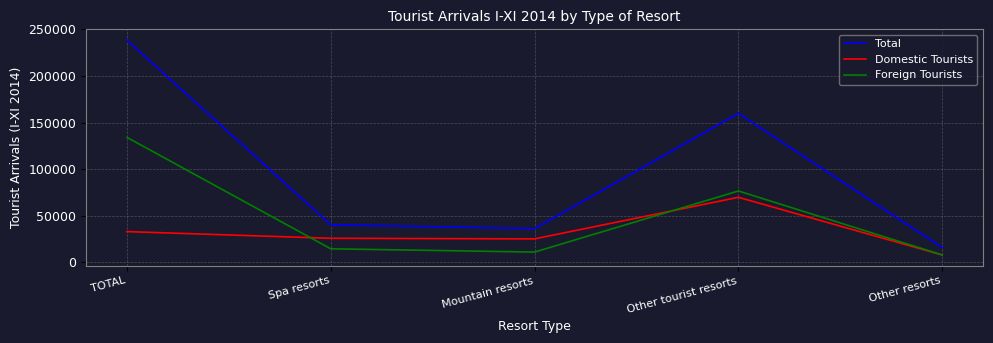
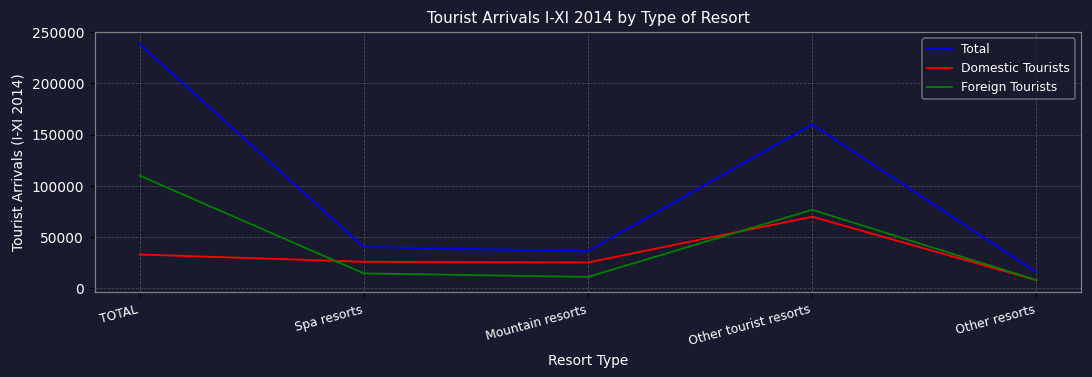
Foreign Tourists, TOTAL: 130000 -> 110000
